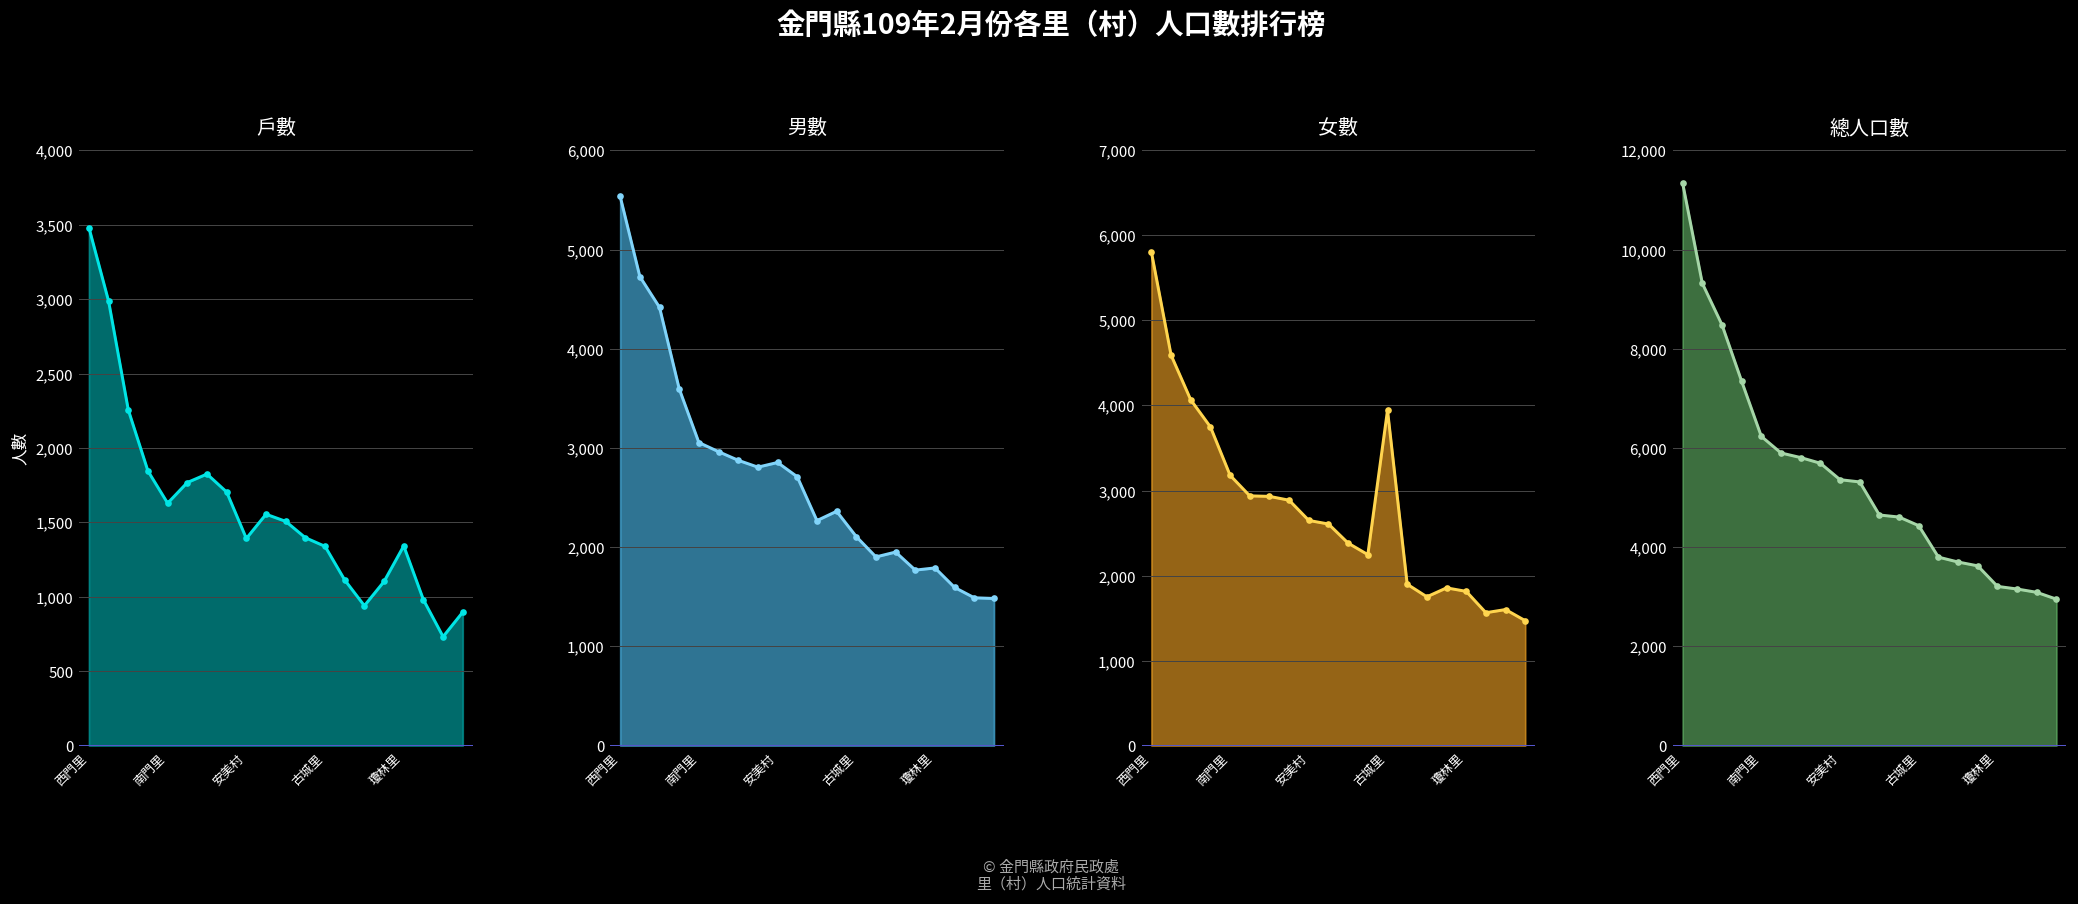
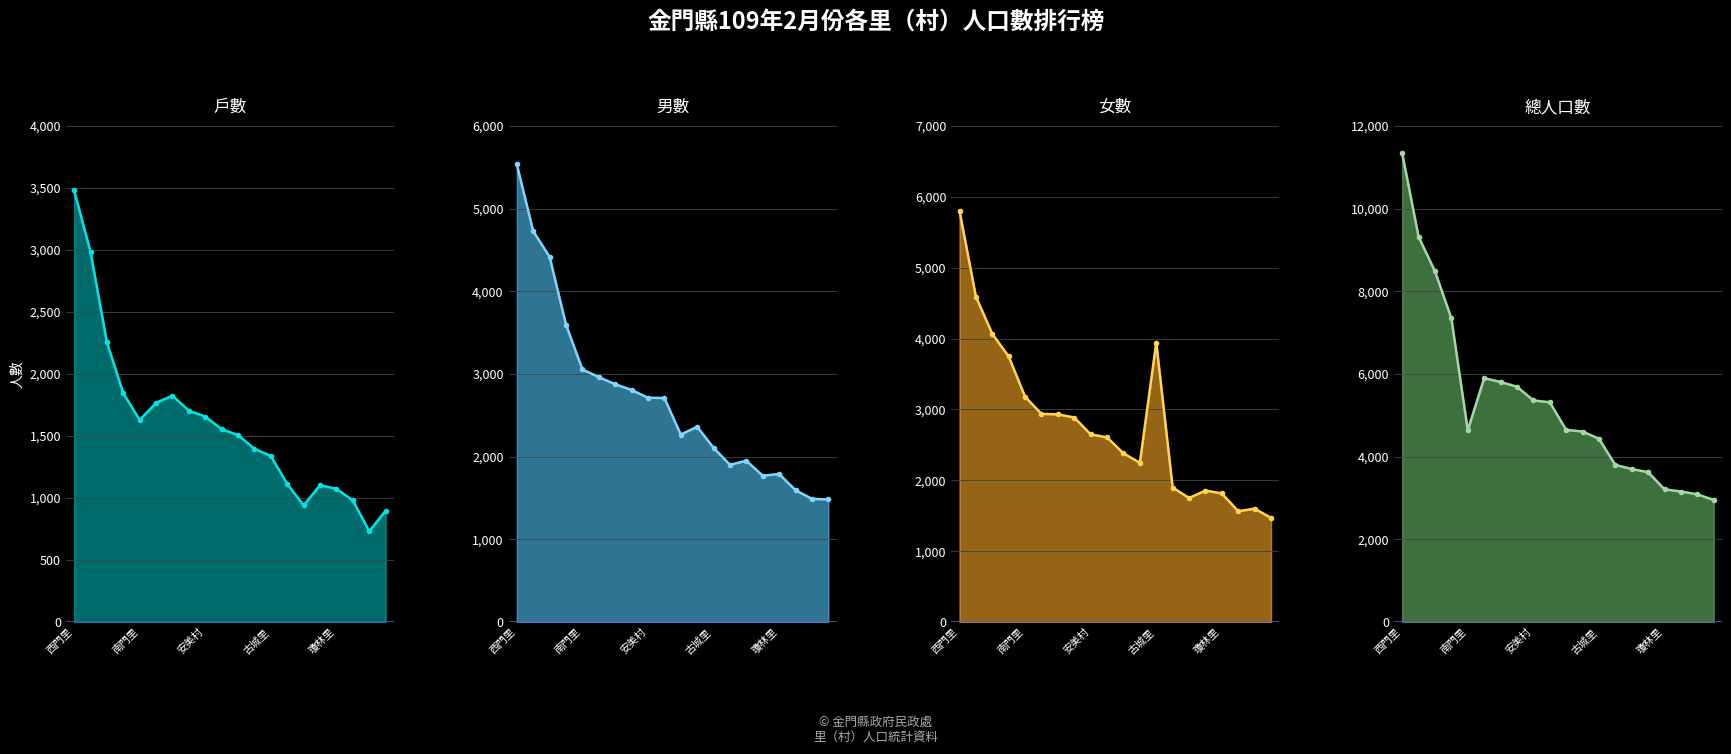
戶數, 安美村: 1,390 -> 1,660
戶數, 瓊林里: 1,340 -> 1,070
男數, 安美村: 2,900 -> 2,700
總人口數, 南門里: 6,200 -> 4,600
